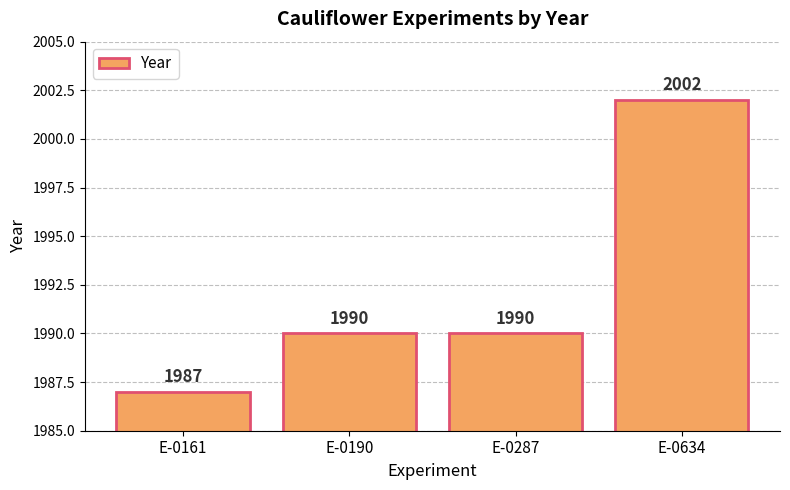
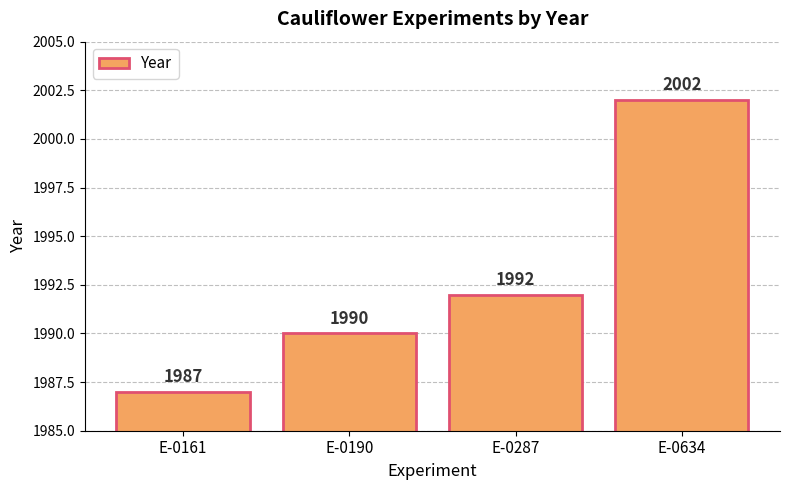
E-0287: 1990 -> 1992
